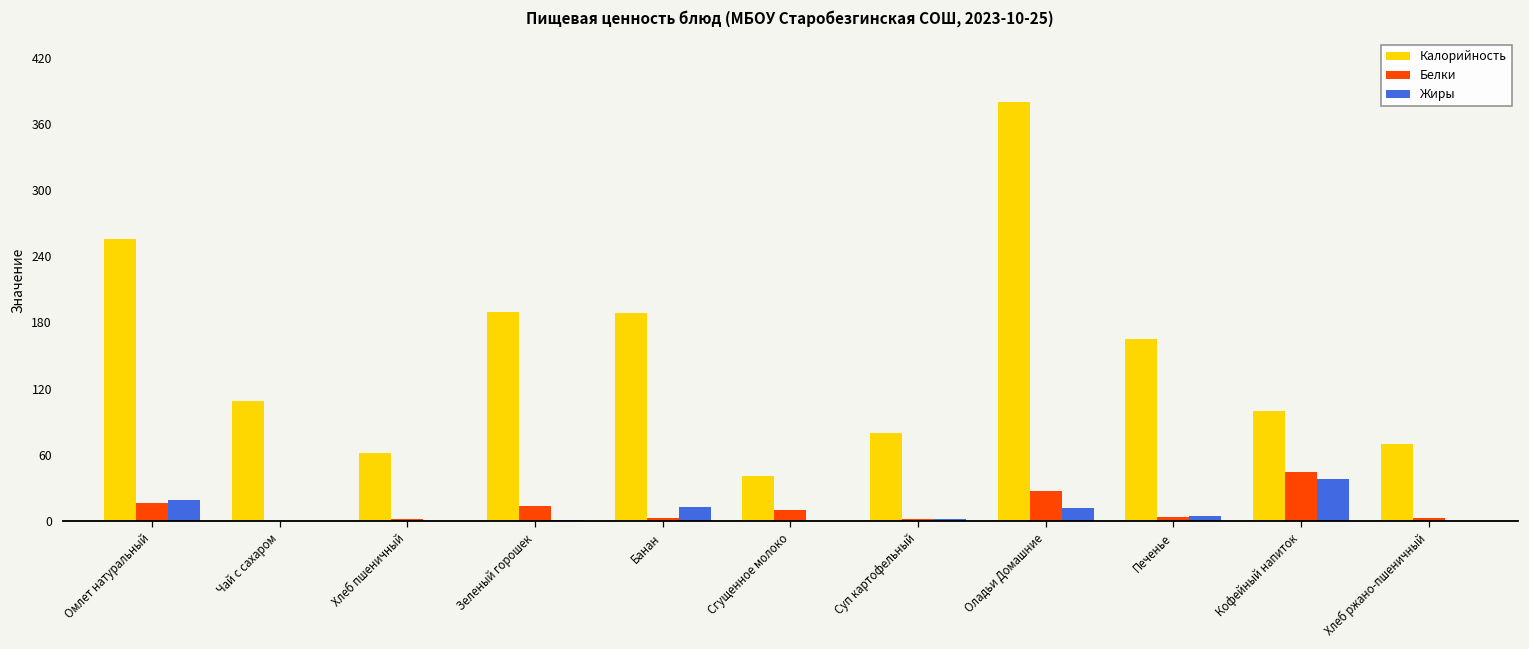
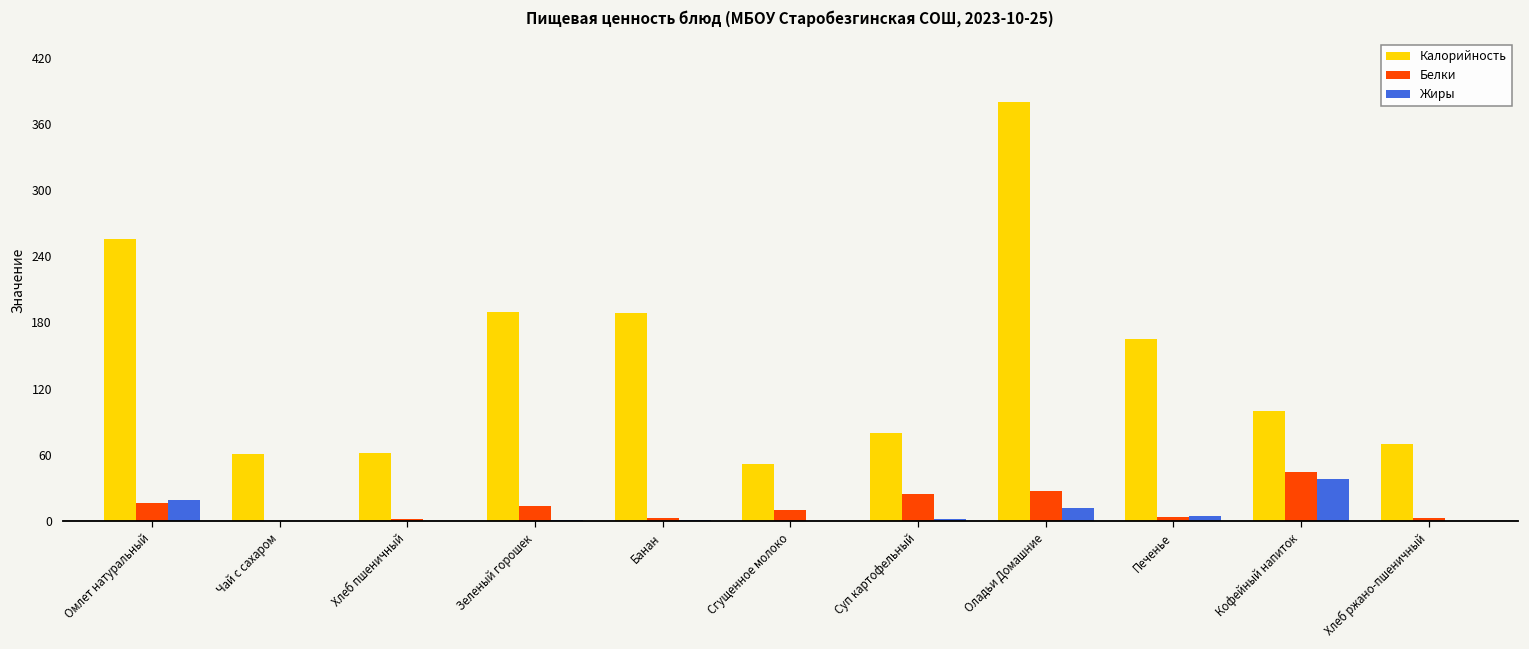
Калорийность, Чай с сахаром: 109 -> 61
Жиры, Банан: 13 -> 1
Калорийность, Сгущенное молоко: 40 -> 52
Белки, Суп картофельный: 2 -> 24
